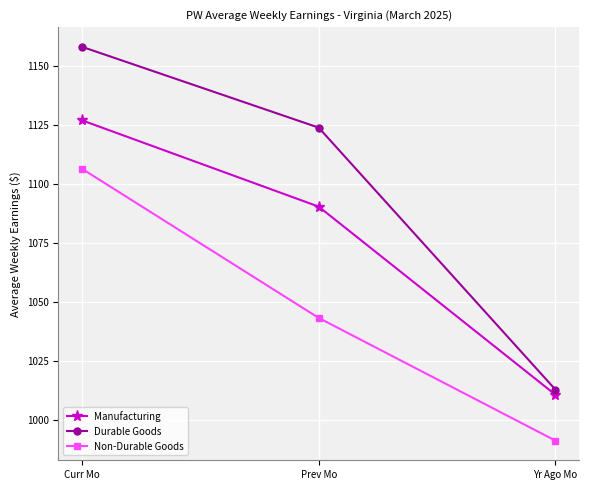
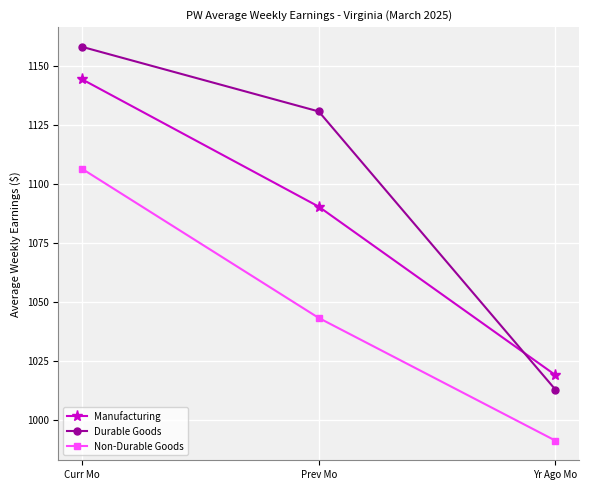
Manufacturing, Curr Mo: 1127 -> 1145
Durable Goods, Prev Mo: 1124 -> 1131
Manufacturing, Yr Ago Mo: 1011 -> 1019
